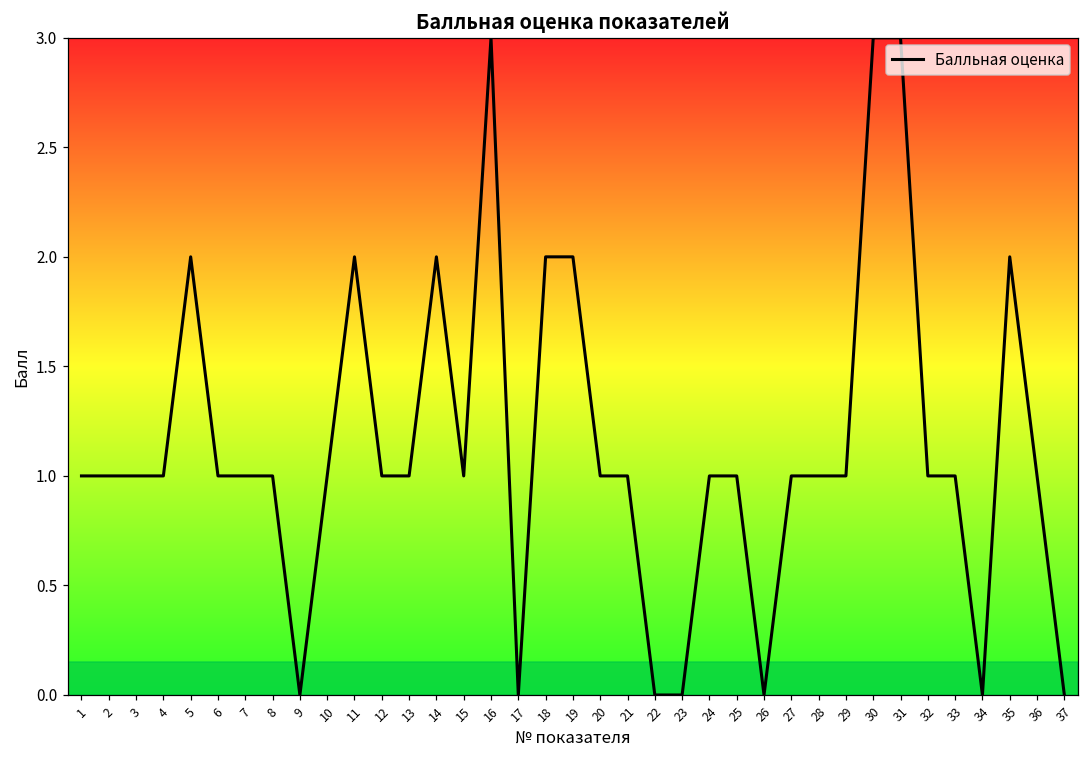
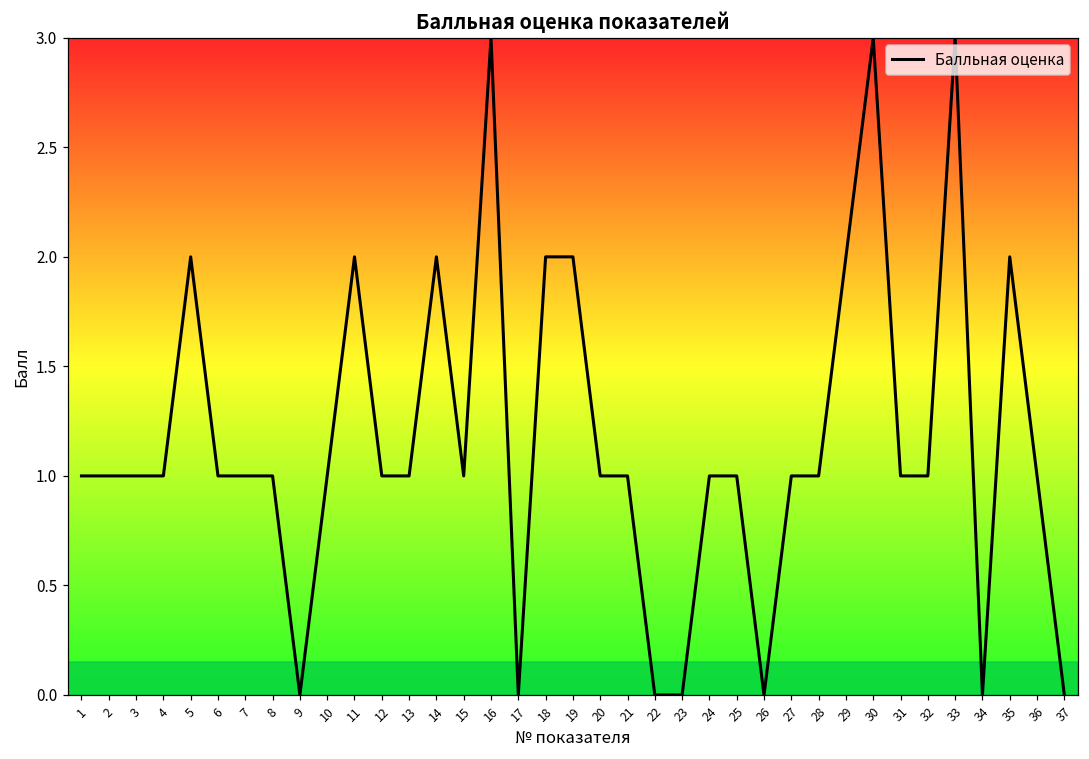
29: 1 -> 2
31: 3 -> 1
33: 1 -> 3
